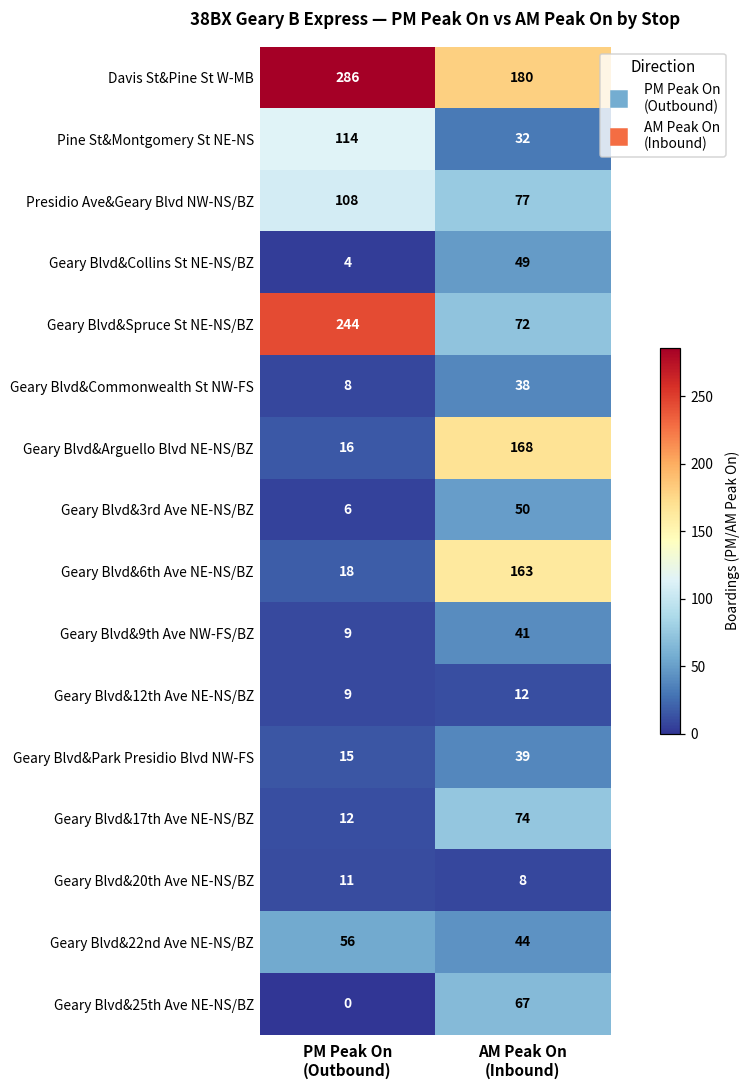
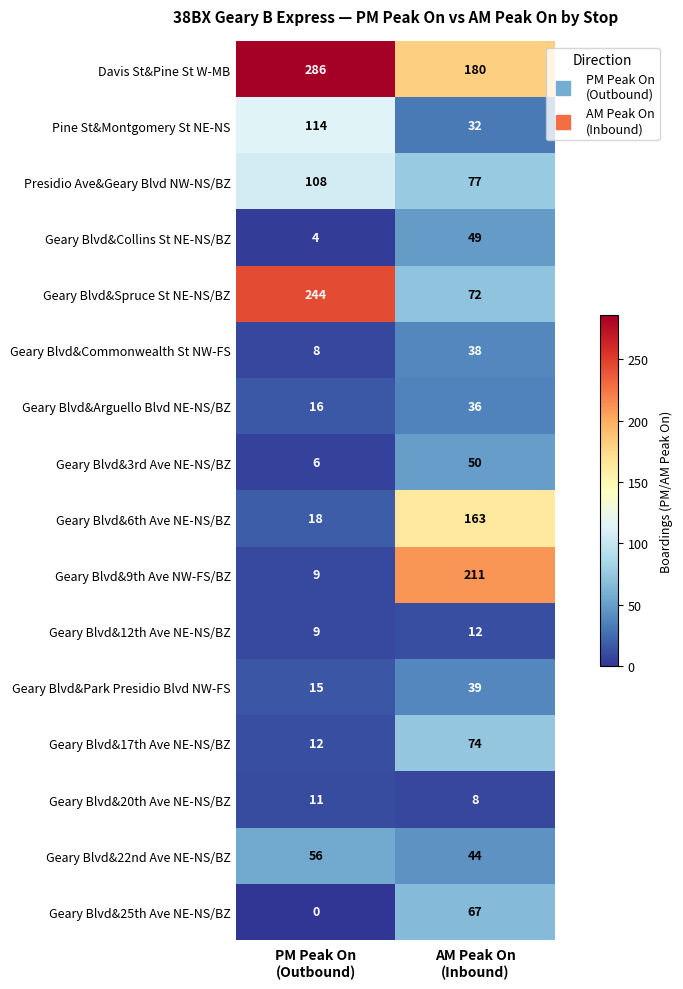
Geary Blvd&Arguello Blvd NE-NS/BZ, AM Peak On (Inbound): 168 -> 36
Geary Blvd&9th Ave NW-FS/BZ, AM Peak On (Inbound): 41 -> 211
